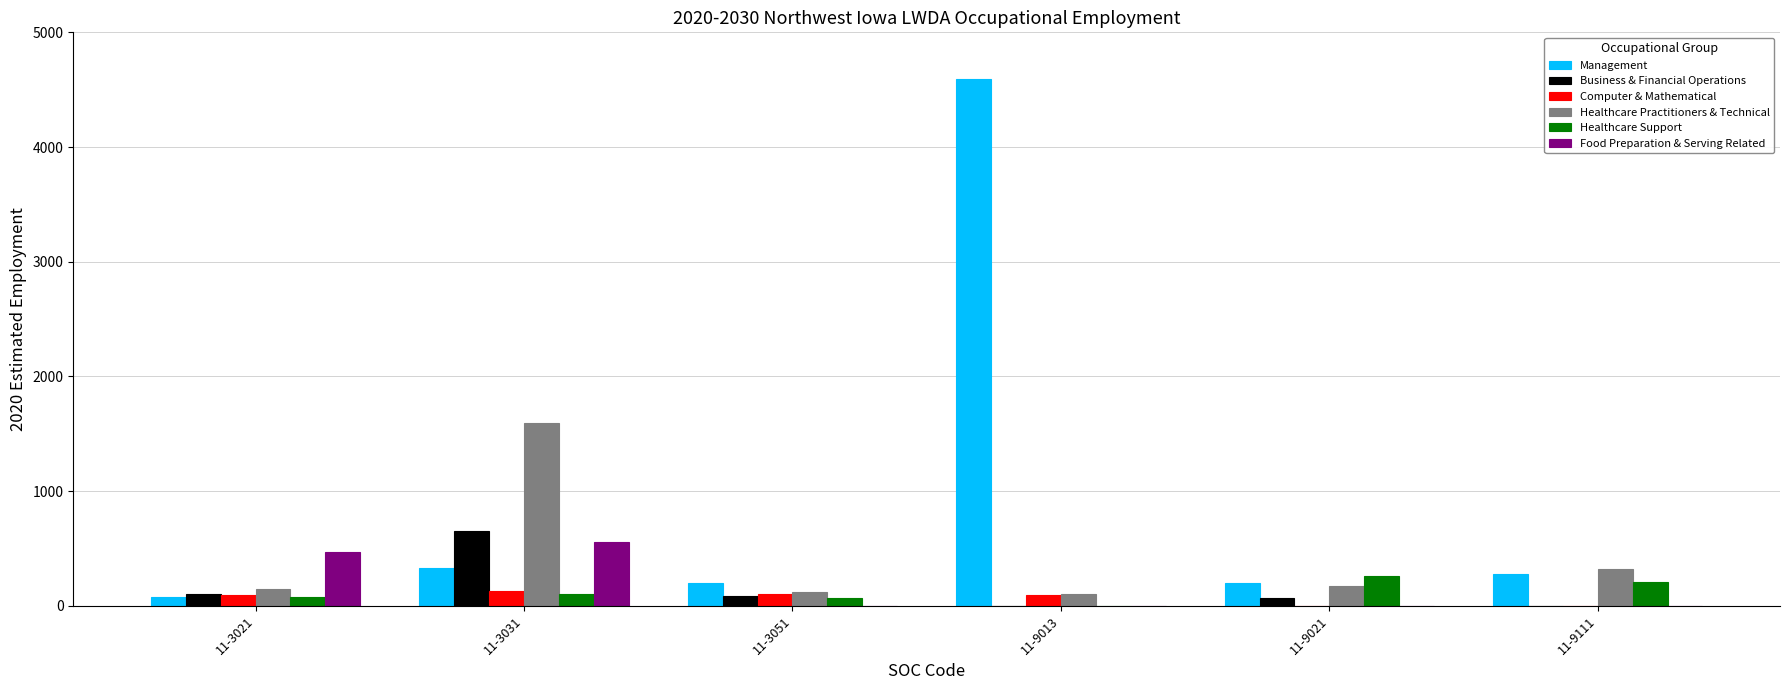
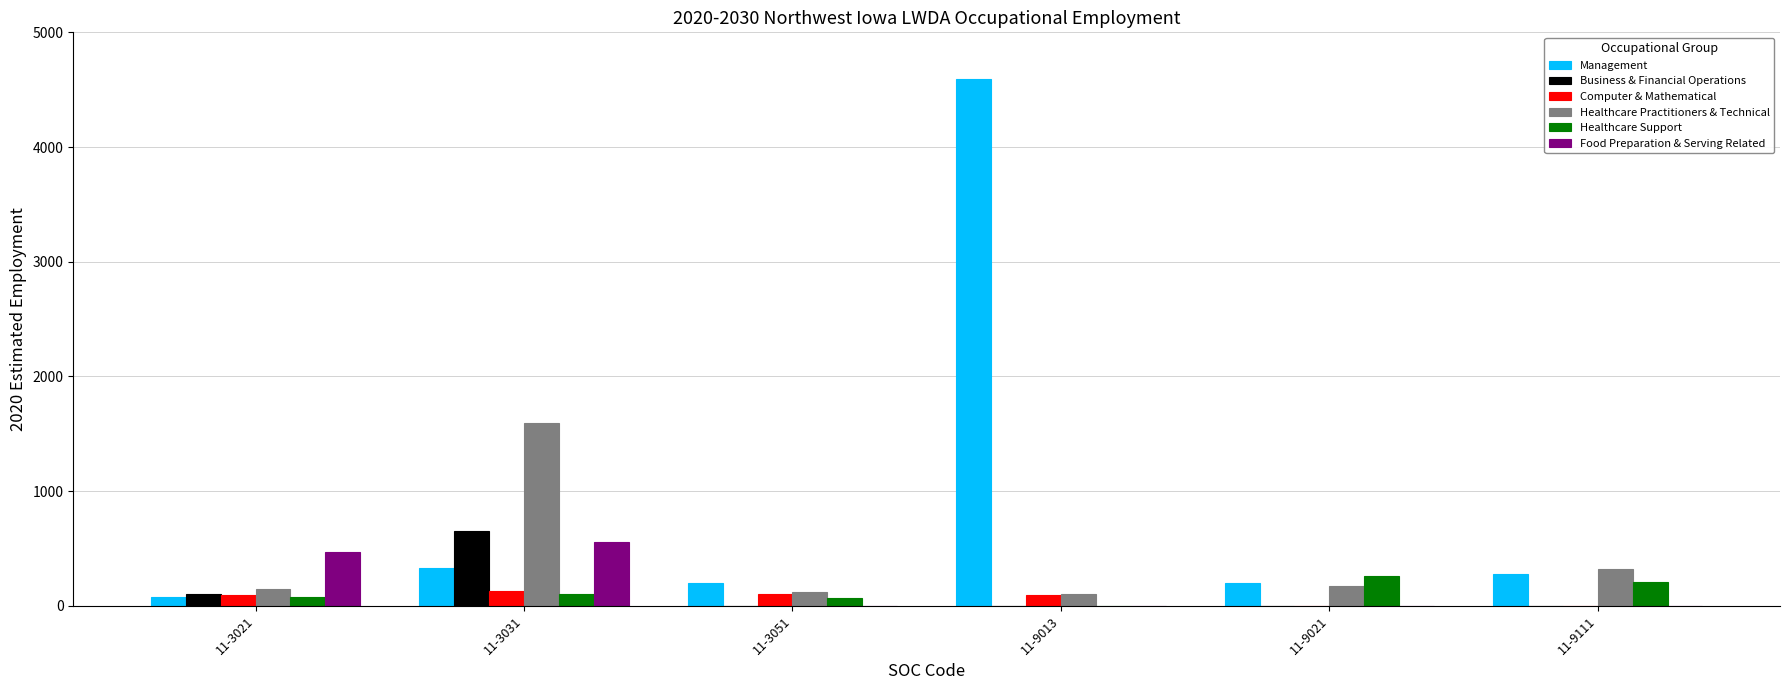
Business & Financial Operations, 11-3051: 90 -> 0
Business & Financial Operations, 11-9021: 70 -> 0
